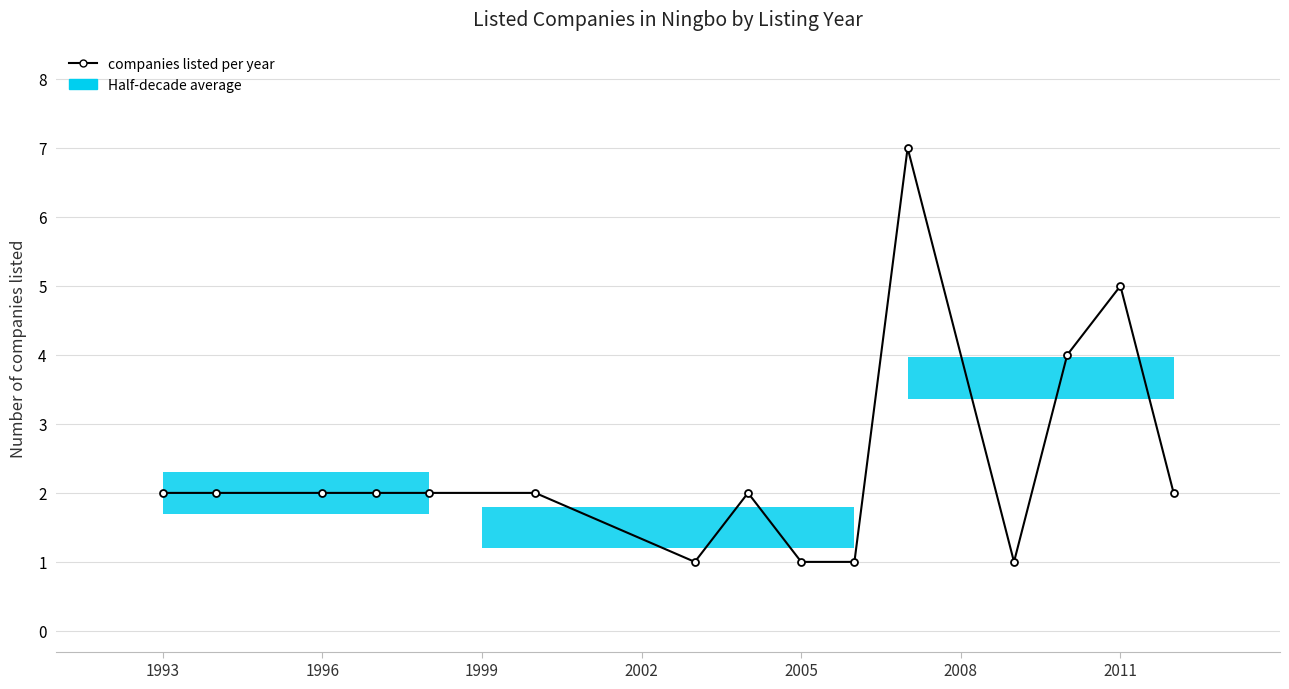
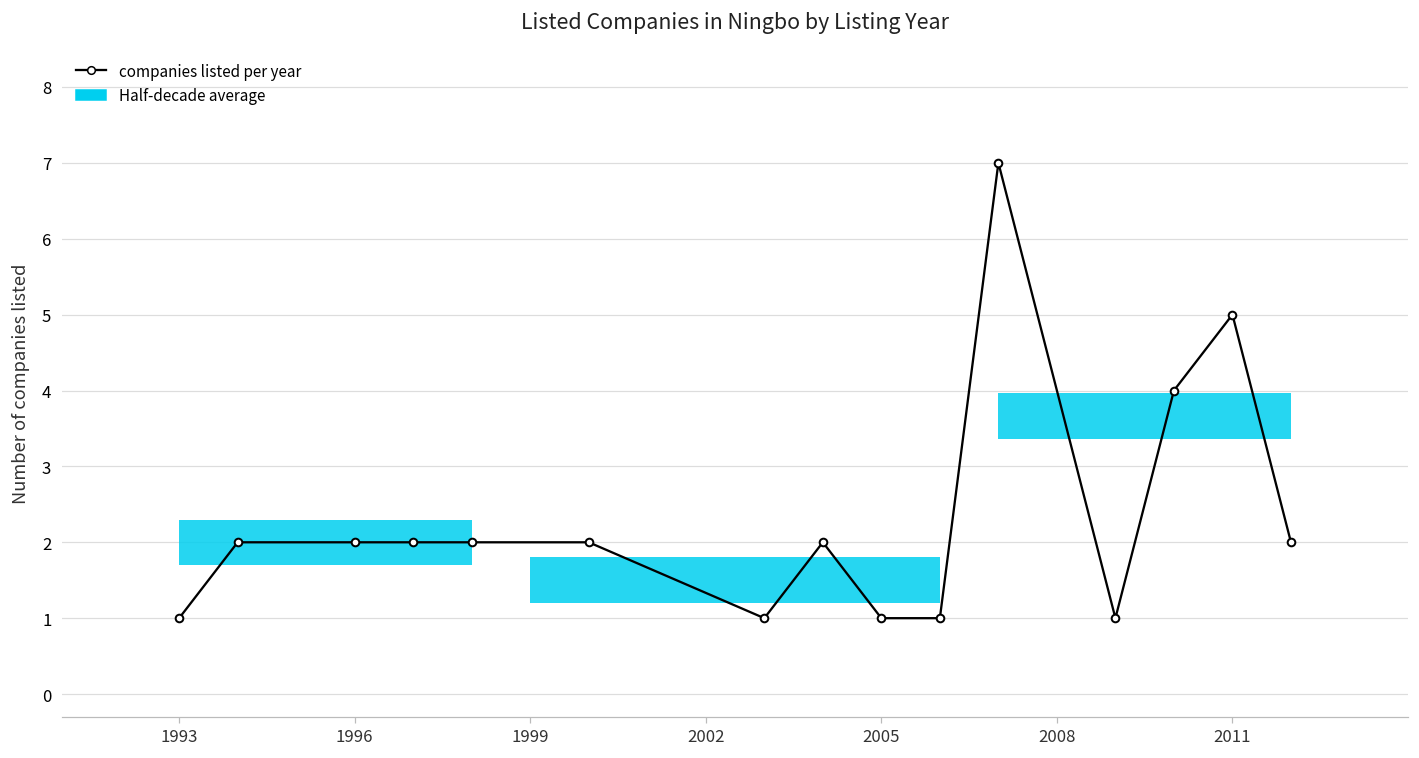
companies listed per year, 1993: 2 -> 1
